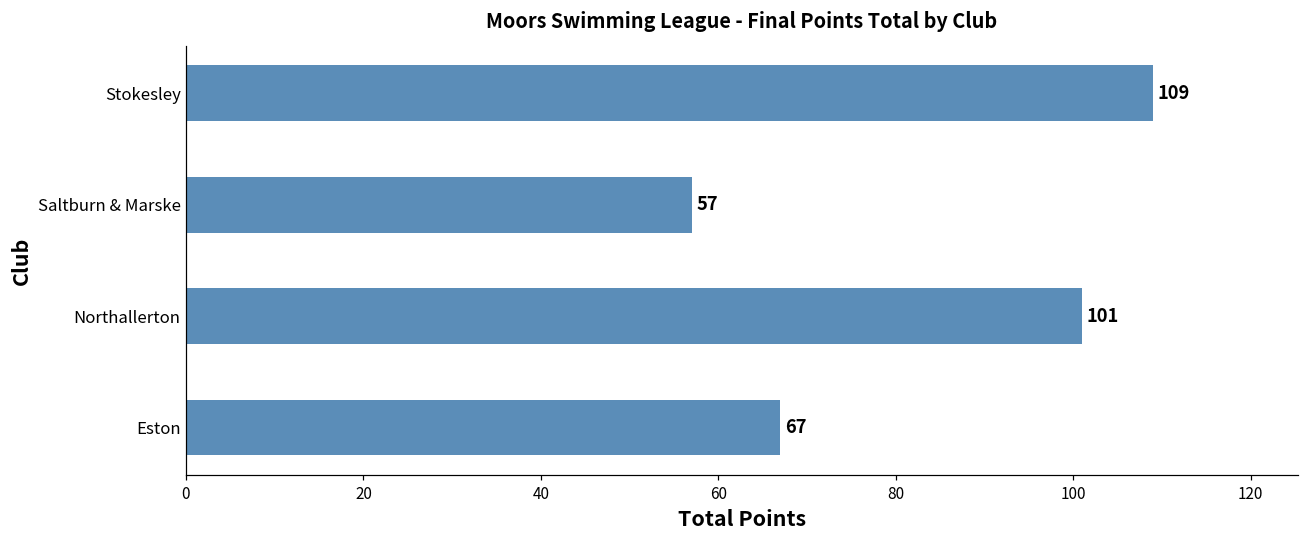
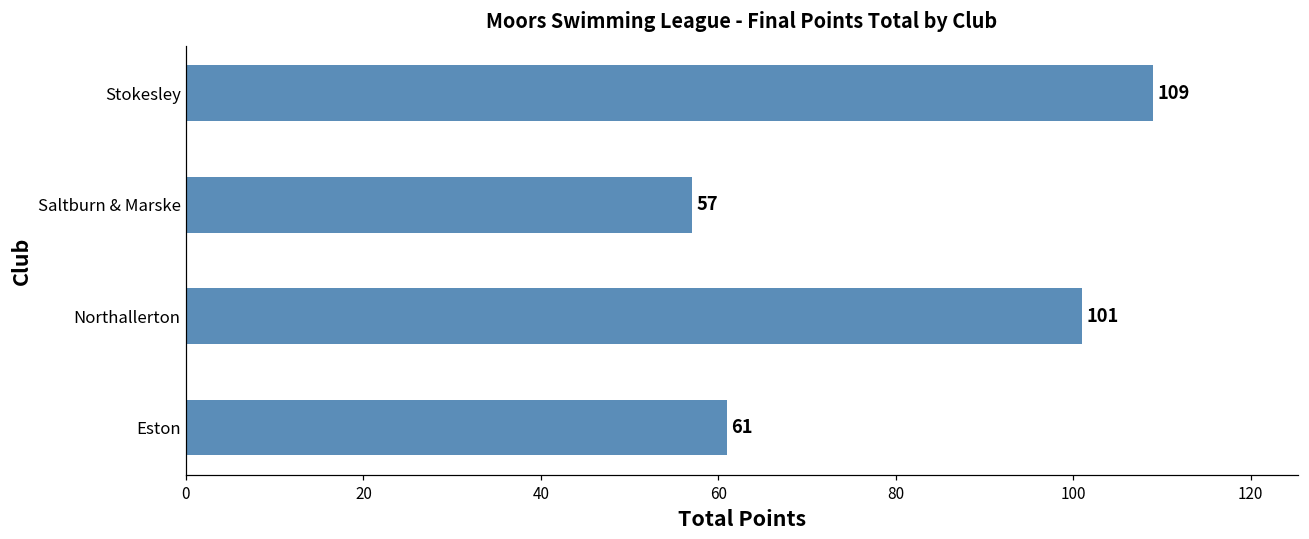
Eston: 67 -> 61
